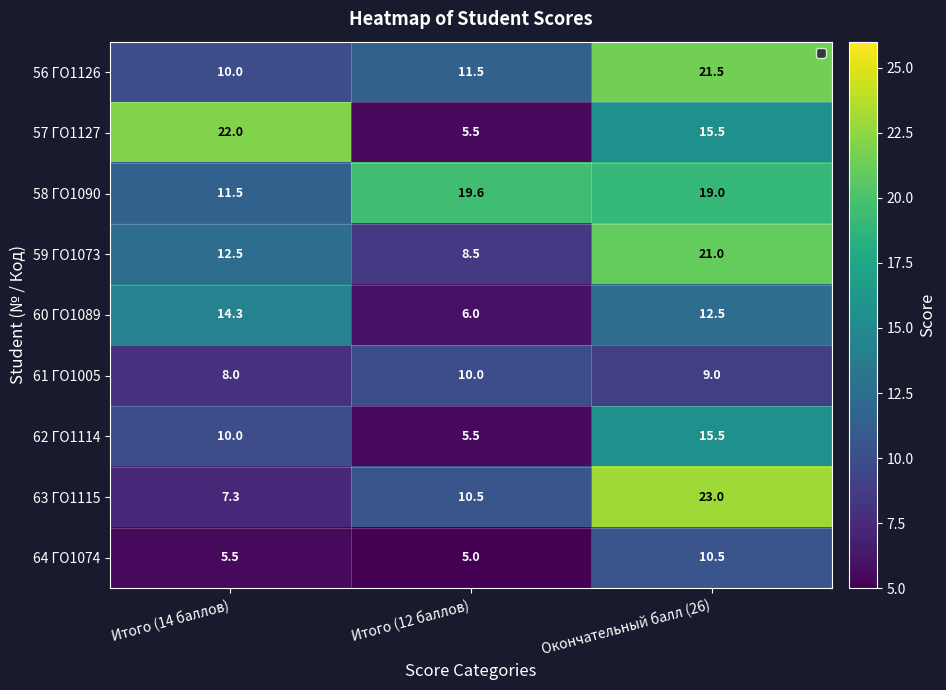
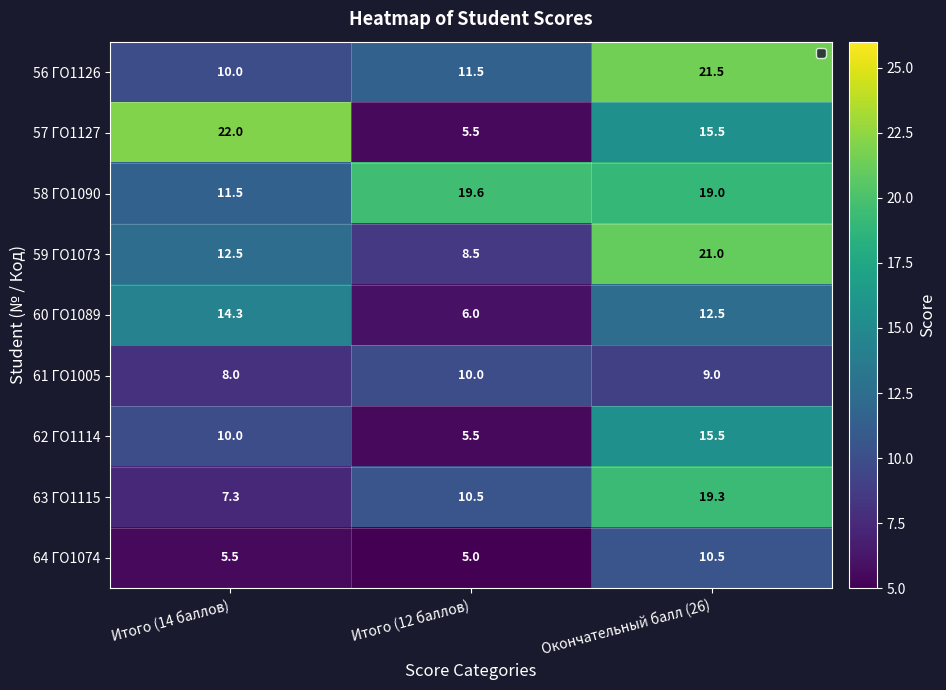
63 ГО1115, Окончательный балл (26): 23.0 -> 19.3
